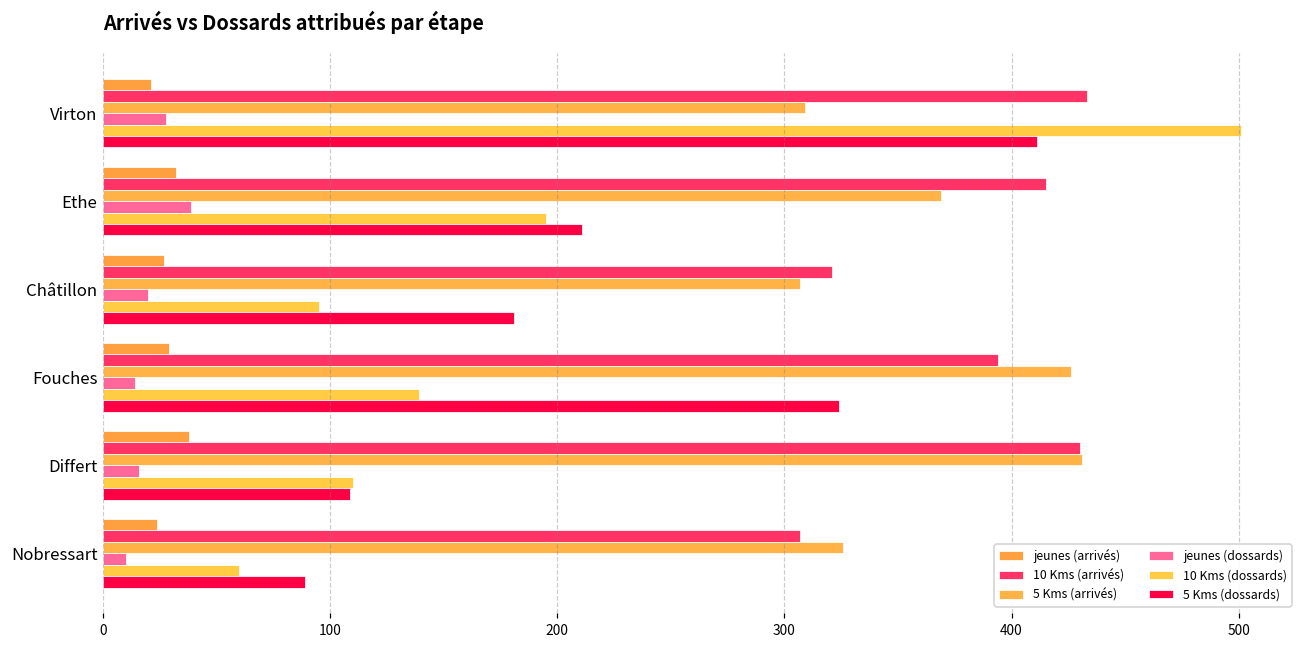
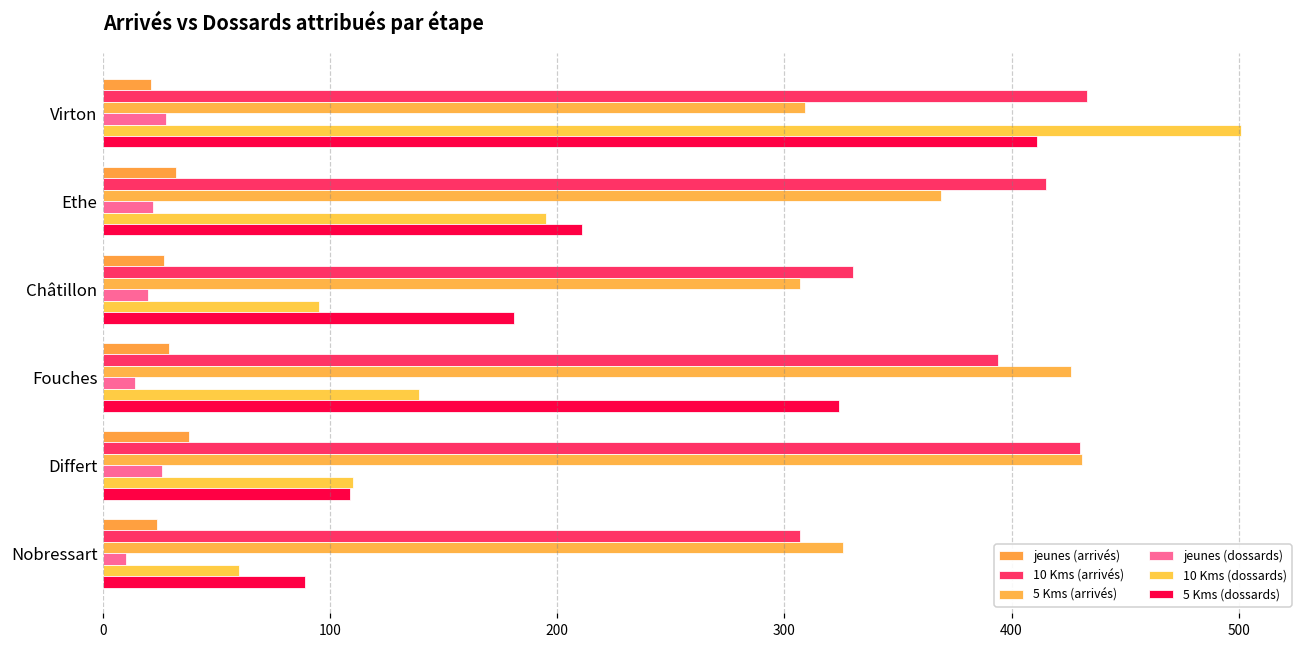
jeunes (dossards), Ethe: 39 -> 22
10 Kms (arrivés), Châtillon: 321 -> 330
jeunes (dossards), Differt: 16 -> 26
